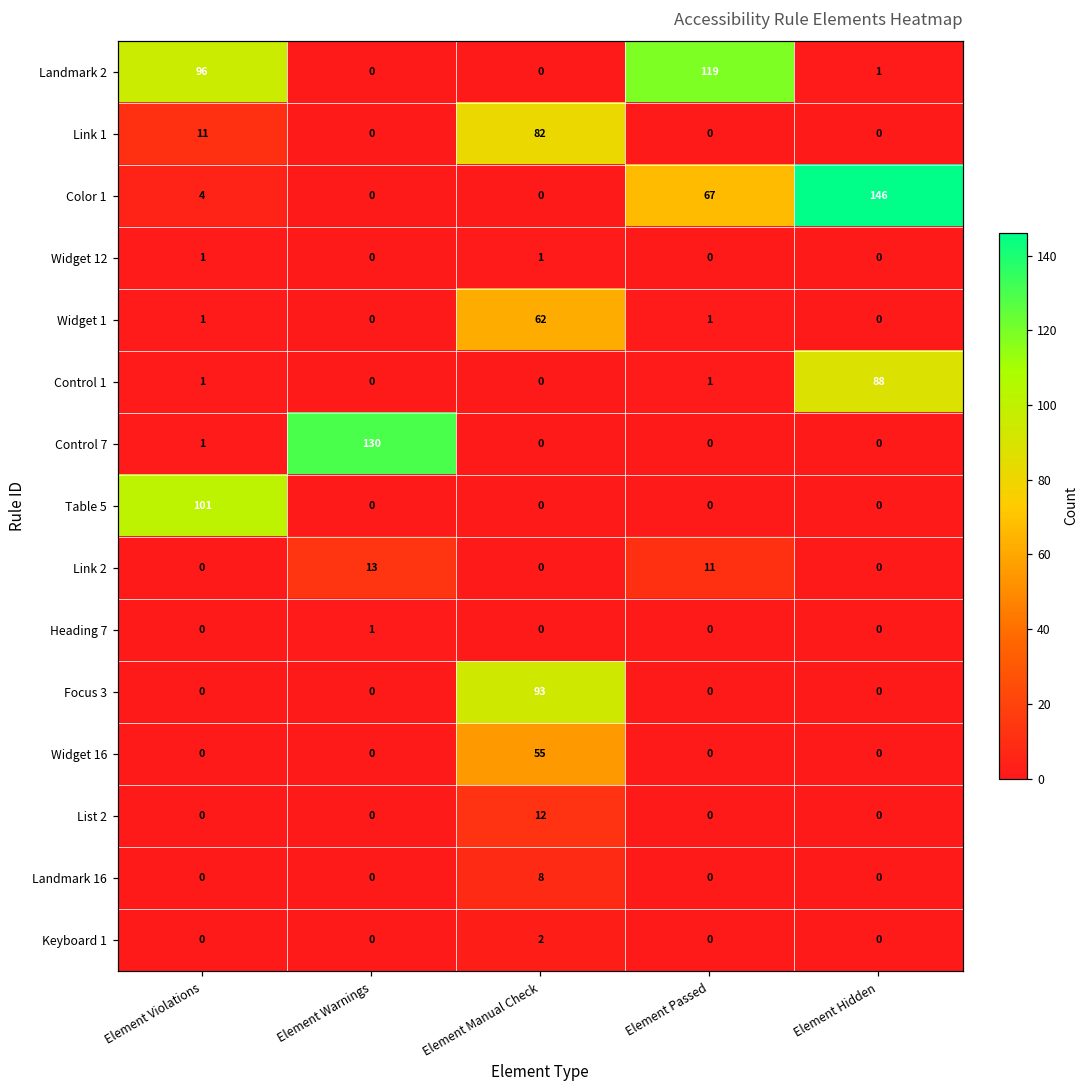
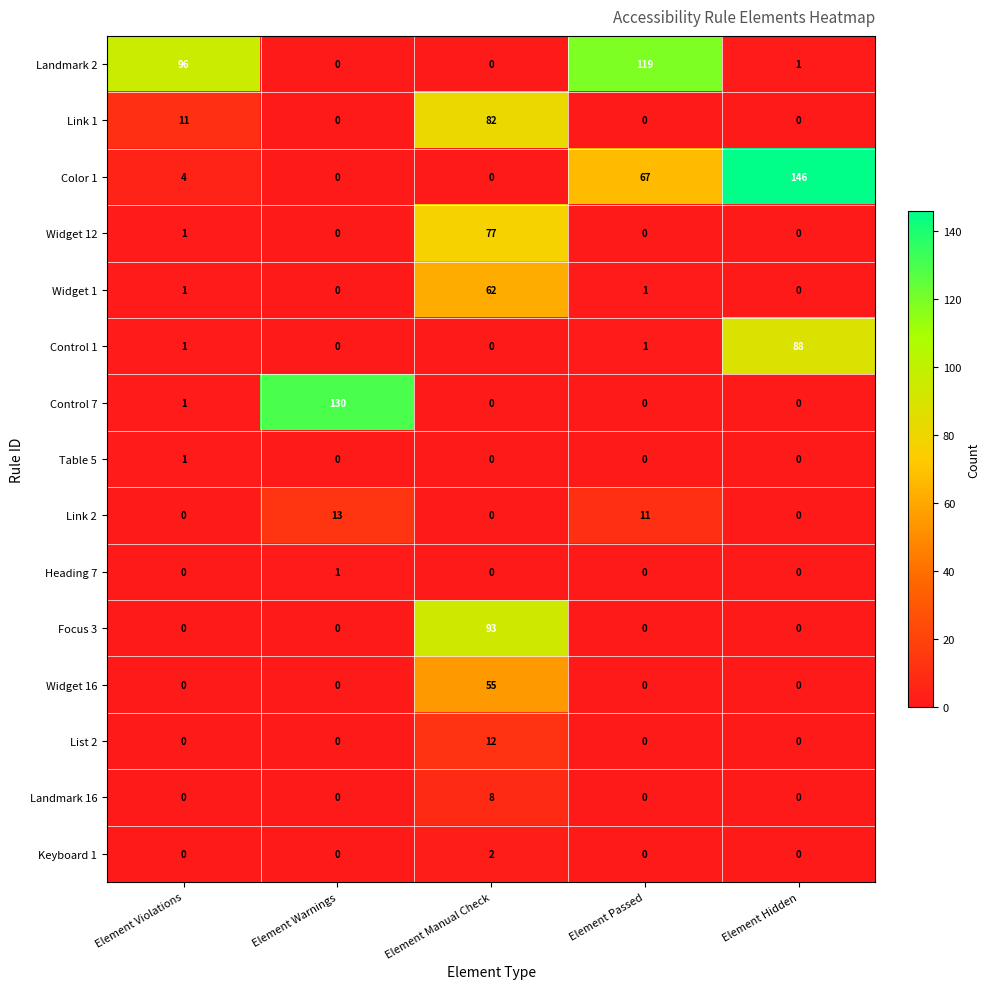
Widget 12, Element Manual Check: 1 -> 77
Table 5, Element Violations: 101 -> 1
